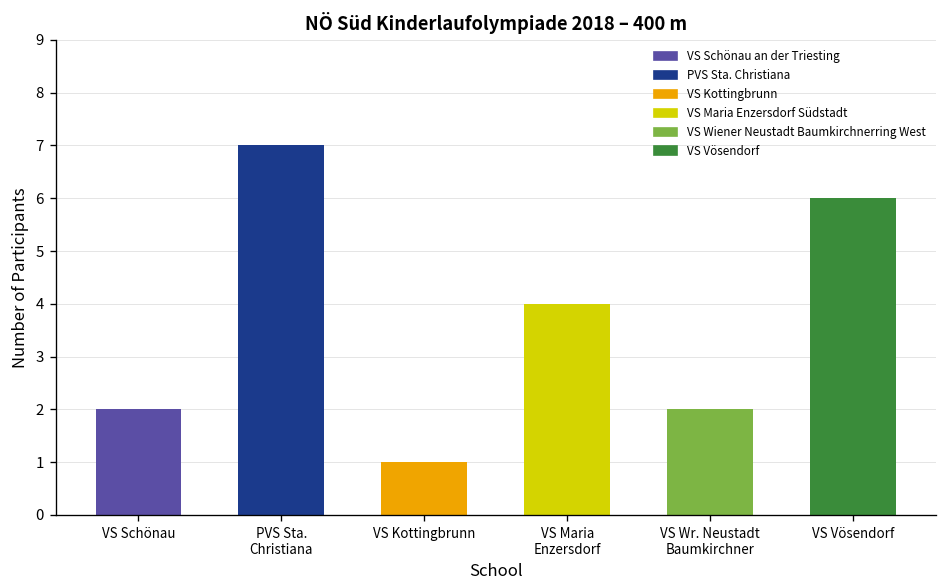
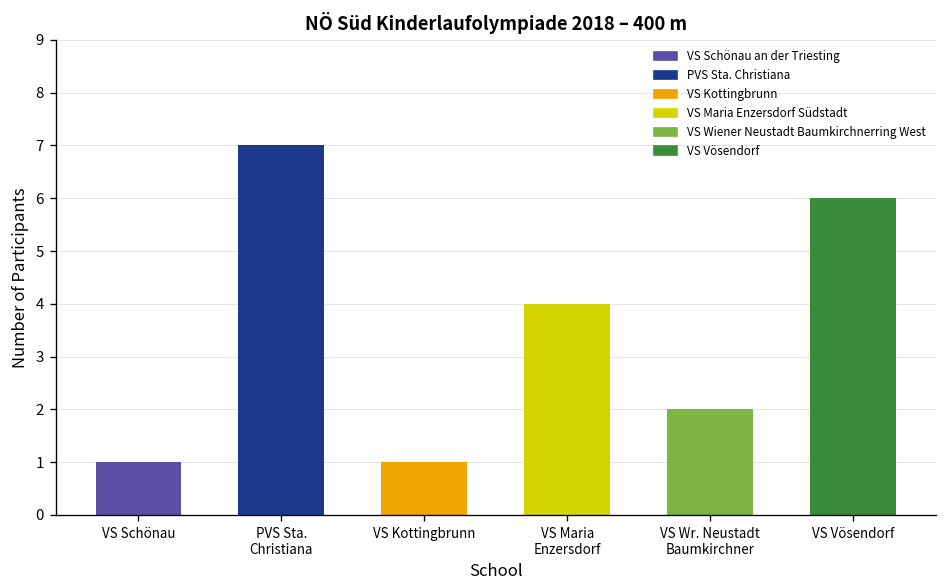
VS Schönau: 2 -> 1
